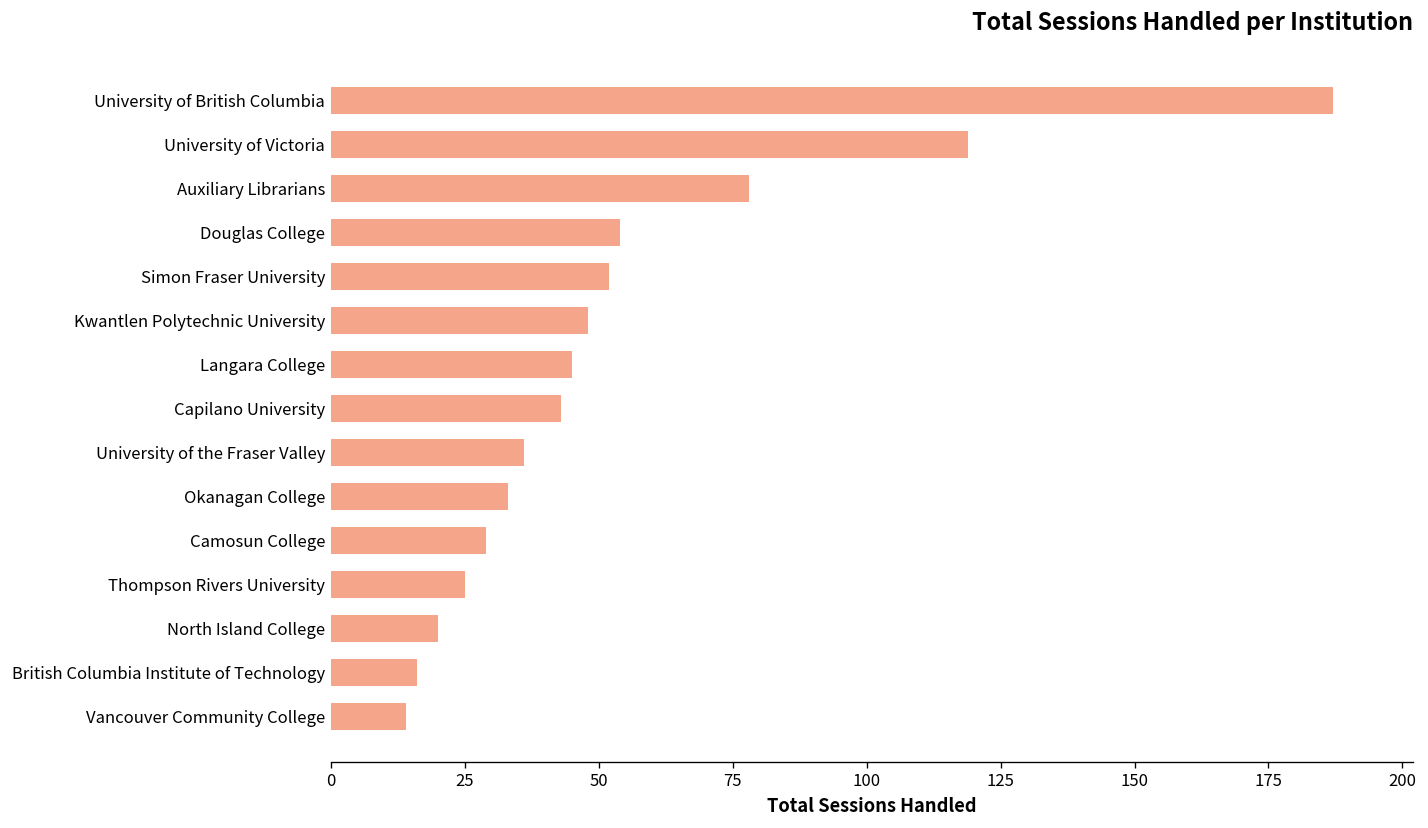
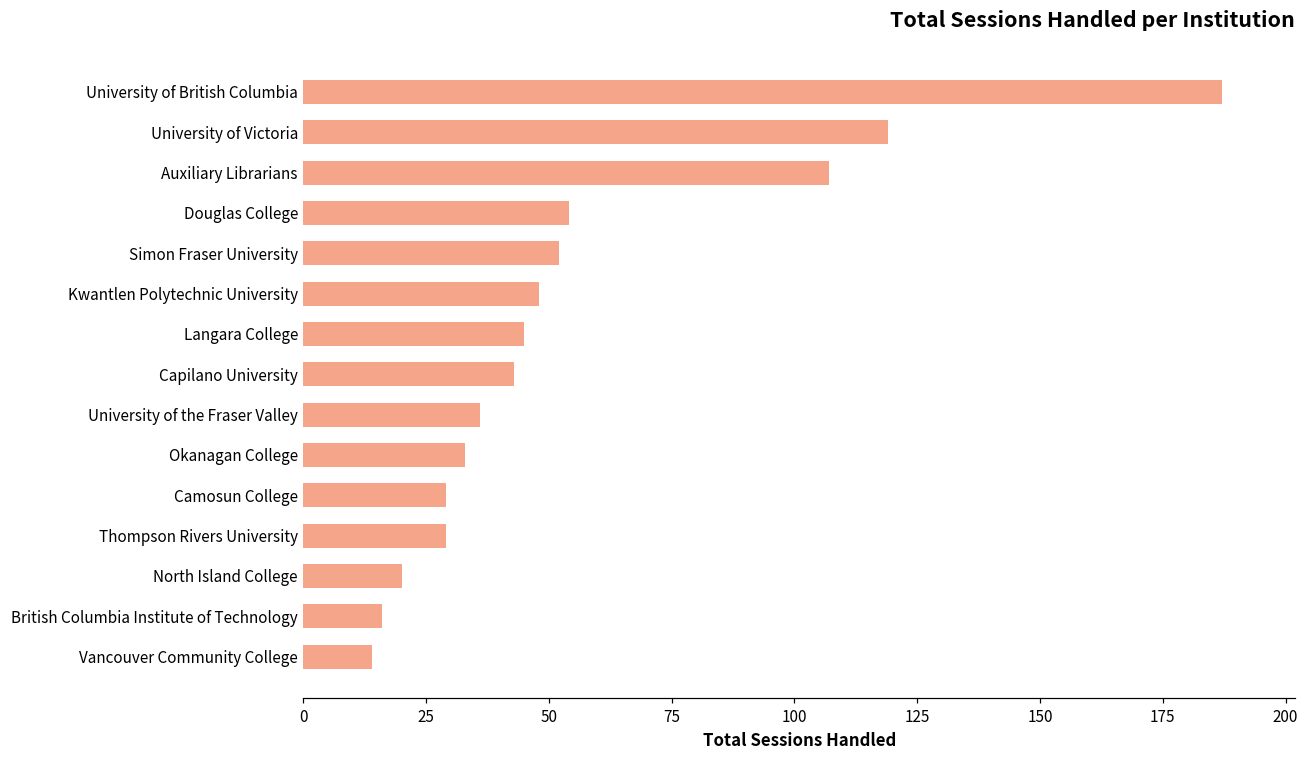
Auxiliary Librarians: 78 -> 107
Thompson Rivers University: 25 -> 29
